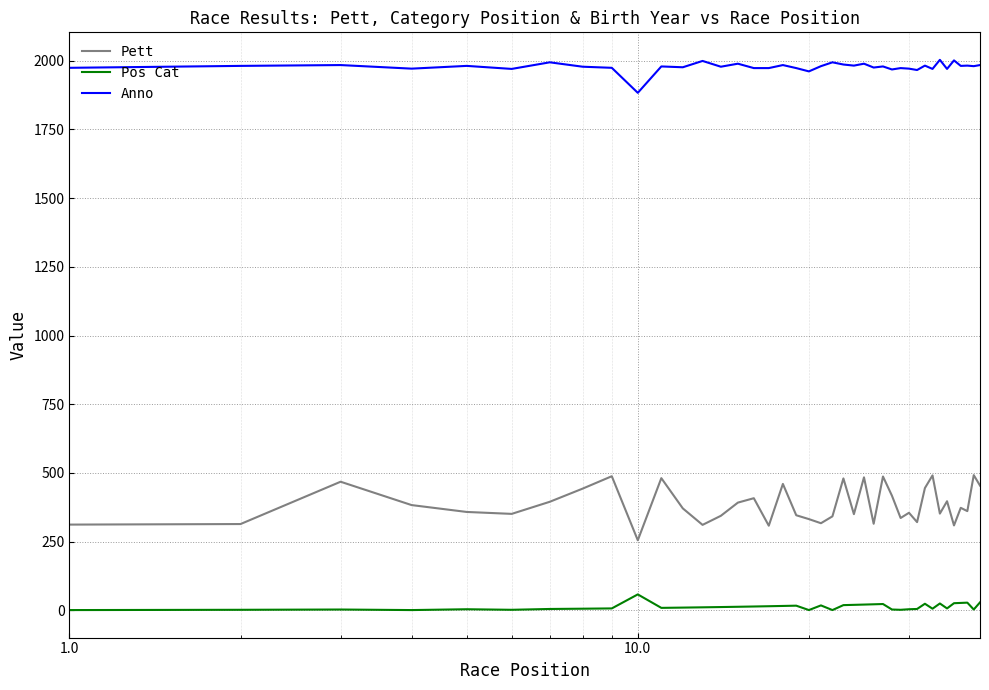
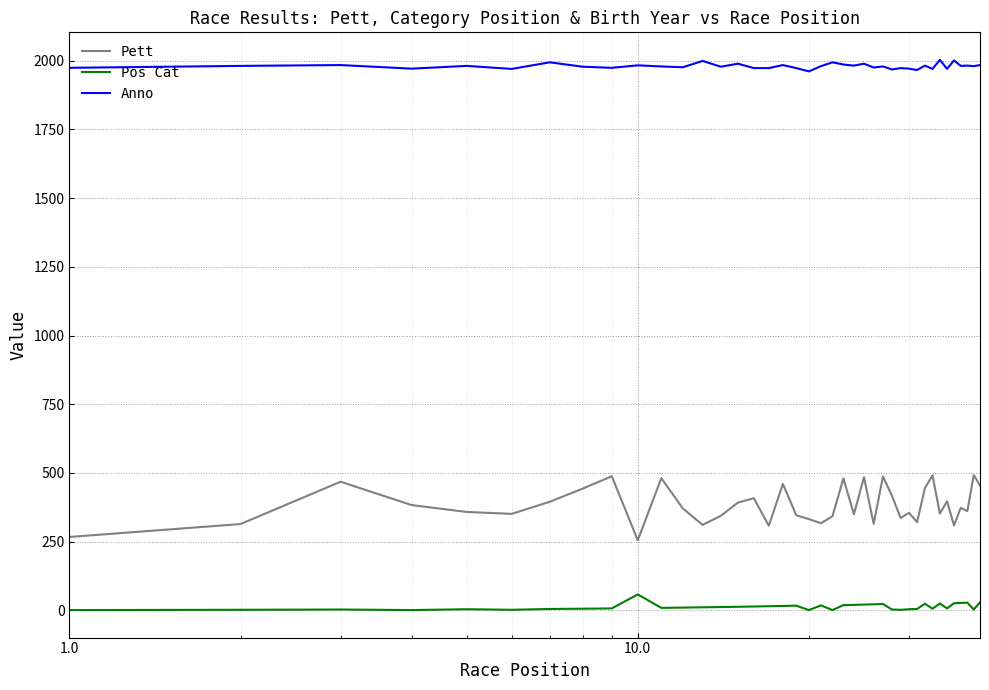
Pett, 1.0: 310 -> 270
Anno, 10.0: 1880 -> 1980
